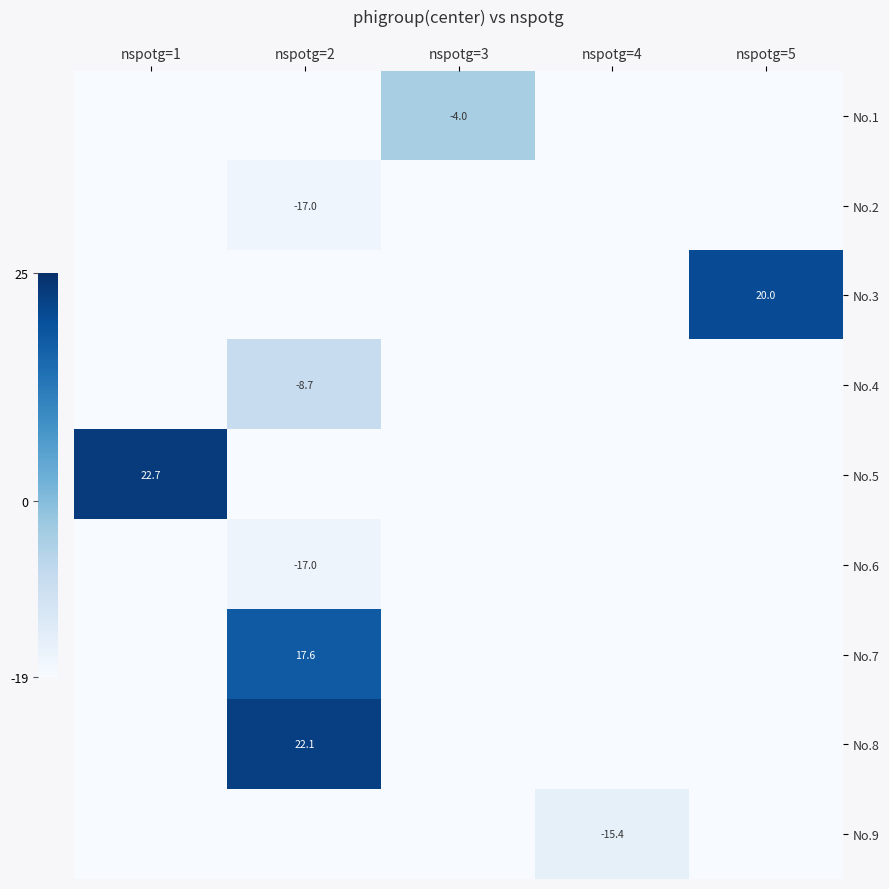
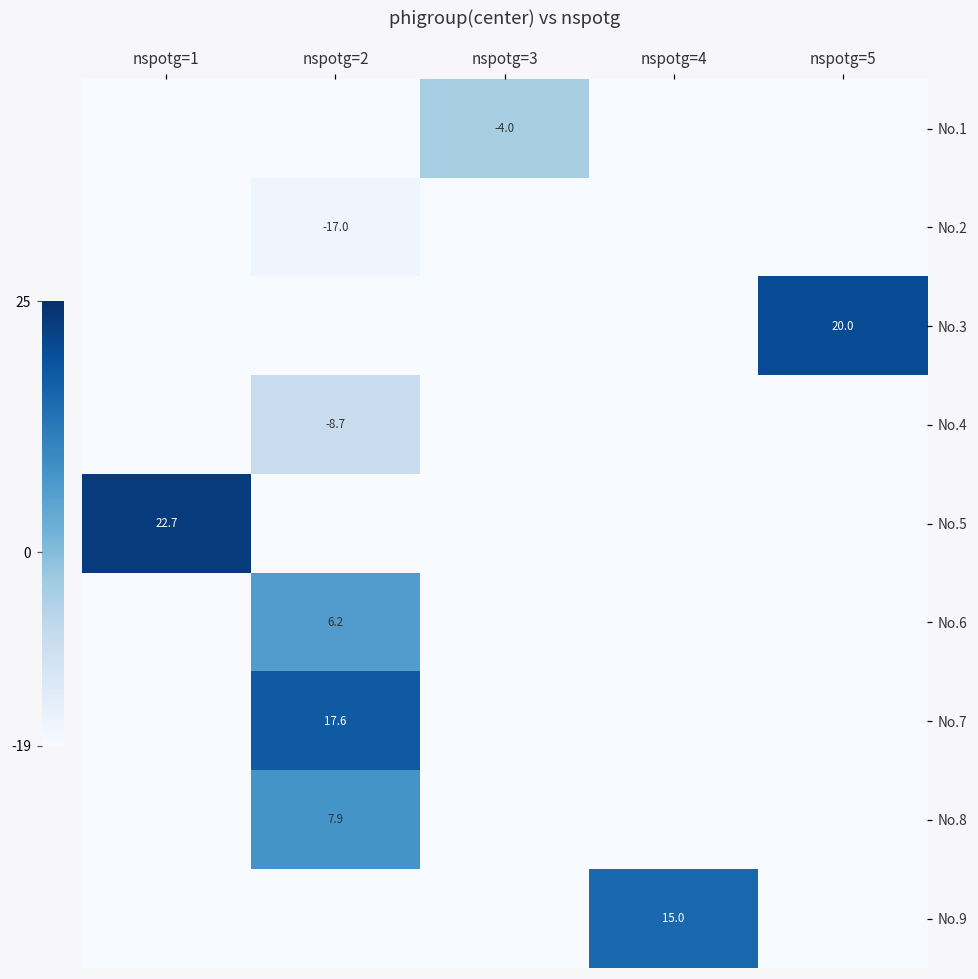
No.6, nspotg=2: -17.0 -> 6.2
No.8, nspotg=2: 22.1 -> 7.9
No.9, nspotg=4: -15.4 -> 15.0
